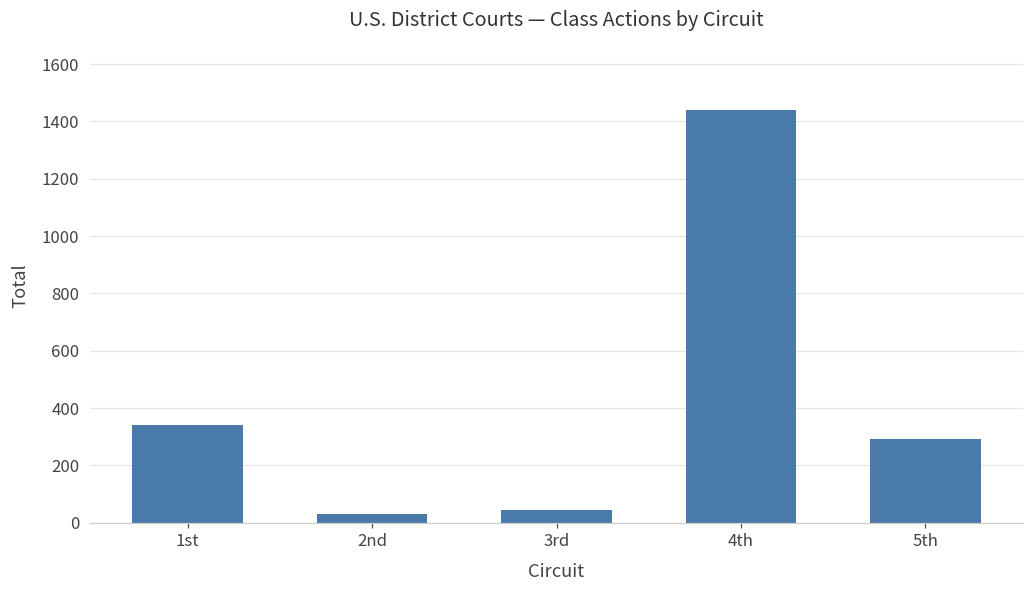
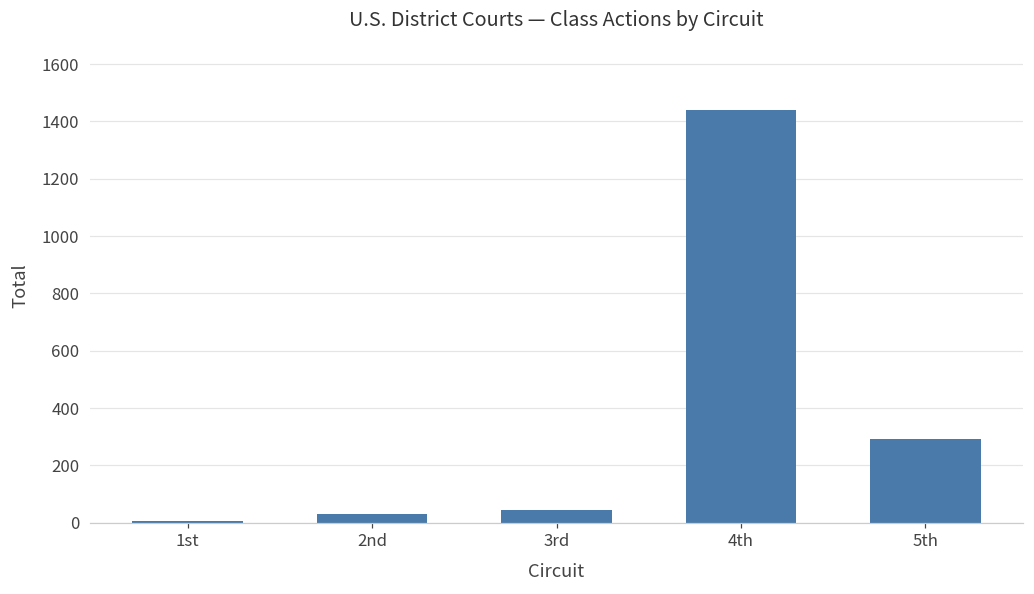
1st: 340 -> 10
